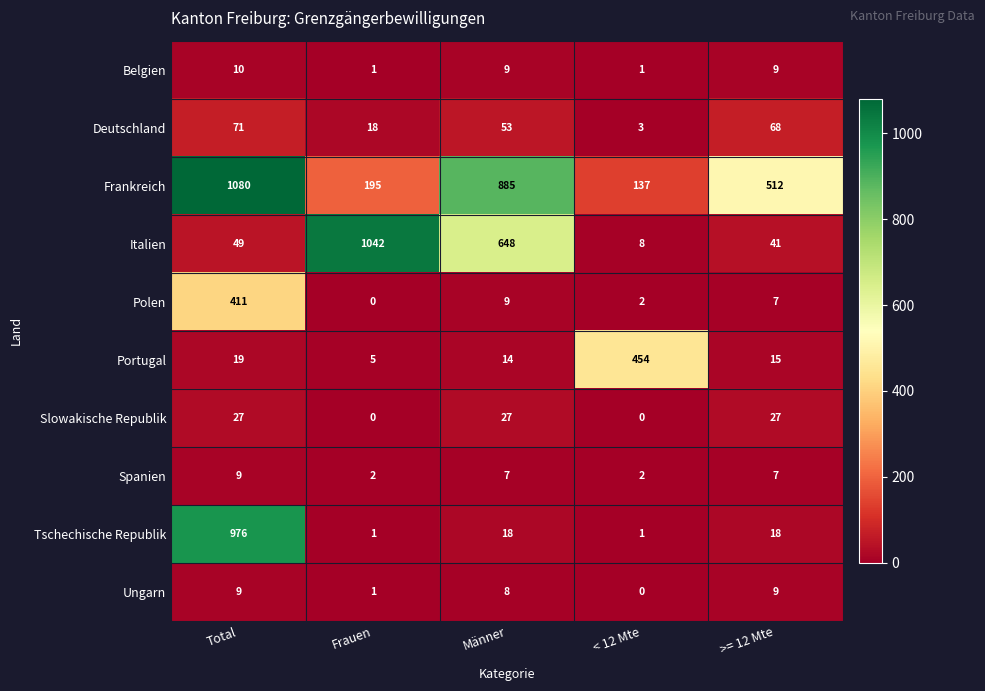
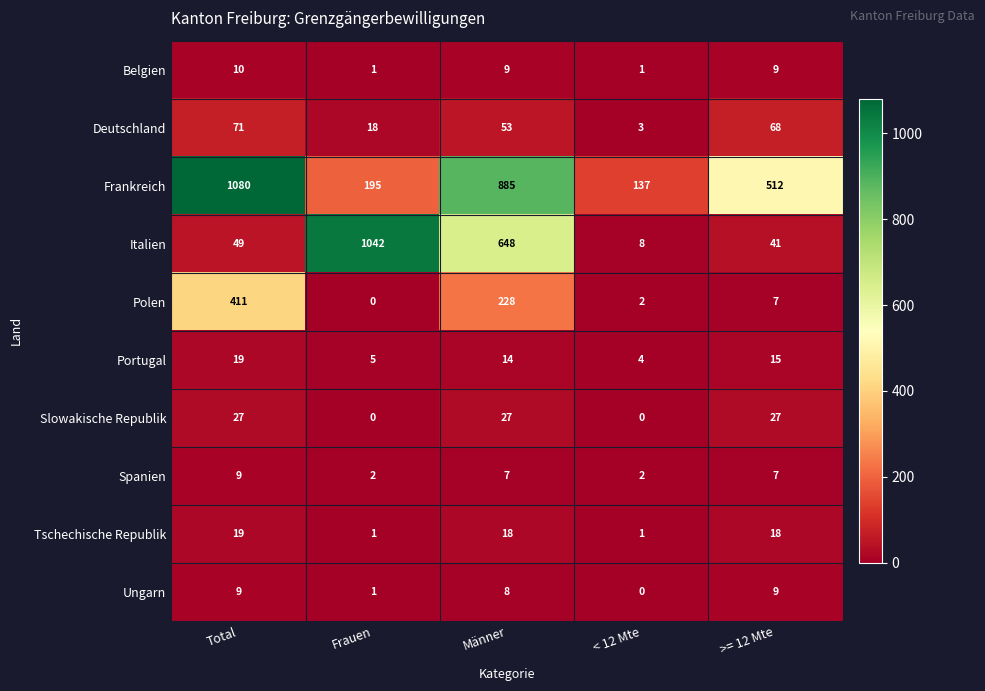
Polen, Männer: 9 -> 228
Portugal, < 12 Mte: 454 -> 4
Tschechische Republik, Total: 976 -> 19
